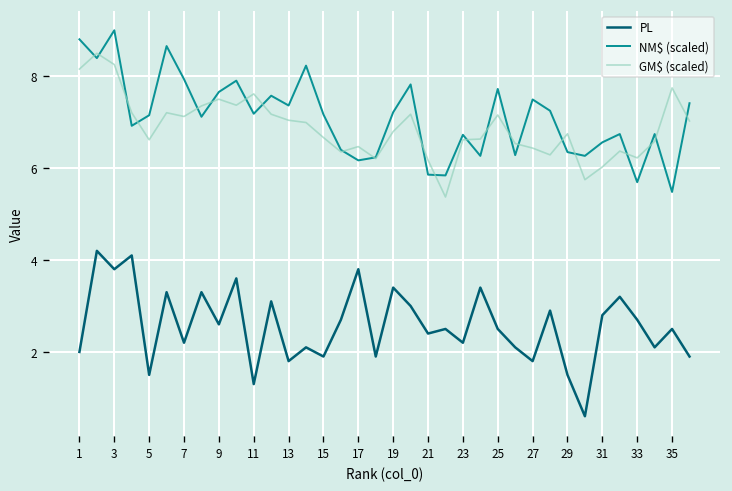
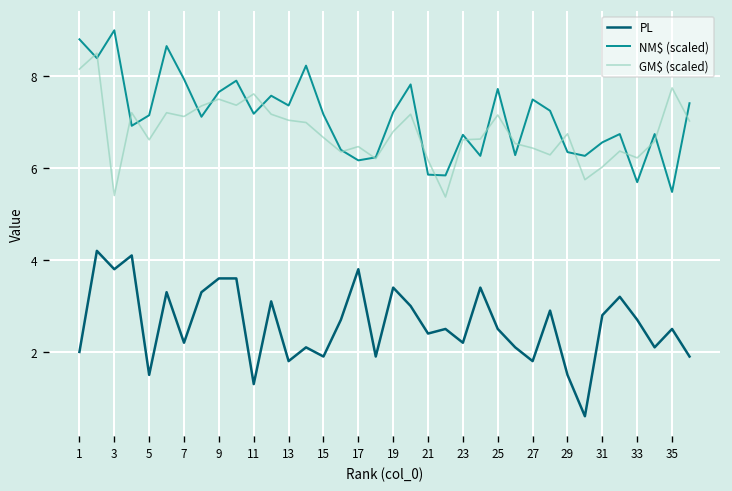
GM$ (scaled), 3: 8.3 -> 5.4
PL, 9: 2.6 -> 3.6
